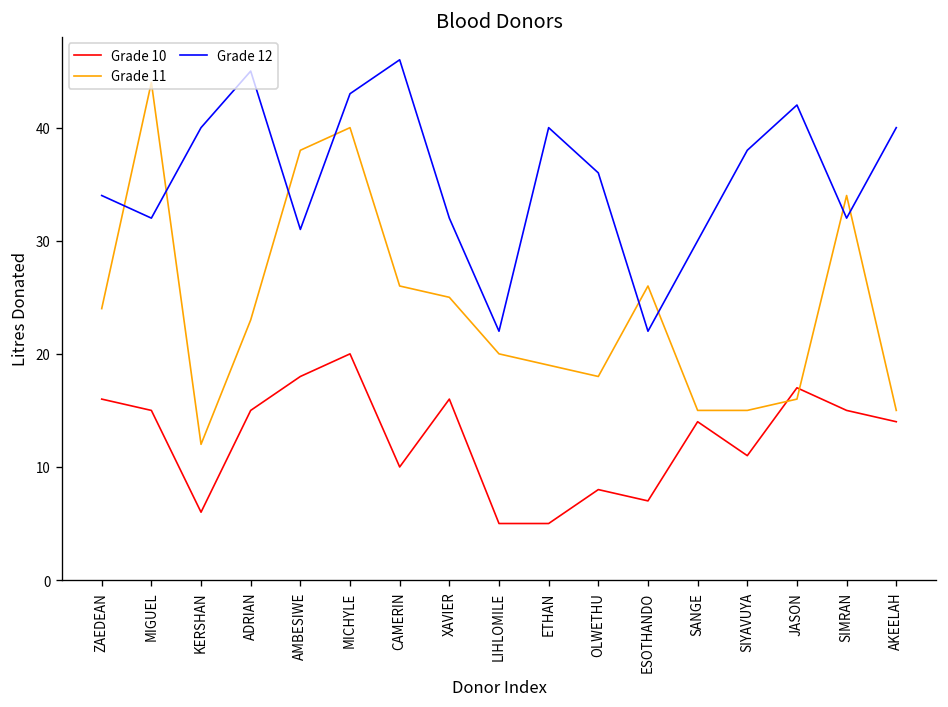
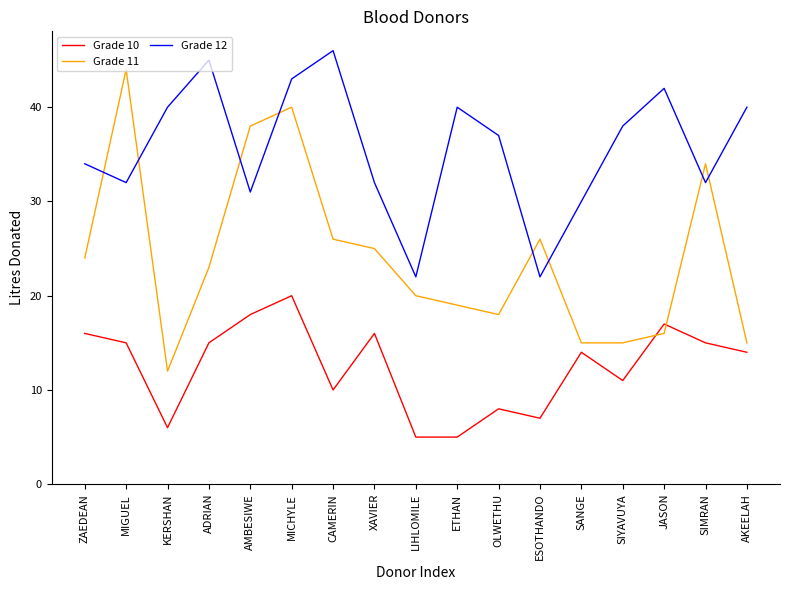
Grade 12, OLWETHU: 36 -> 37
